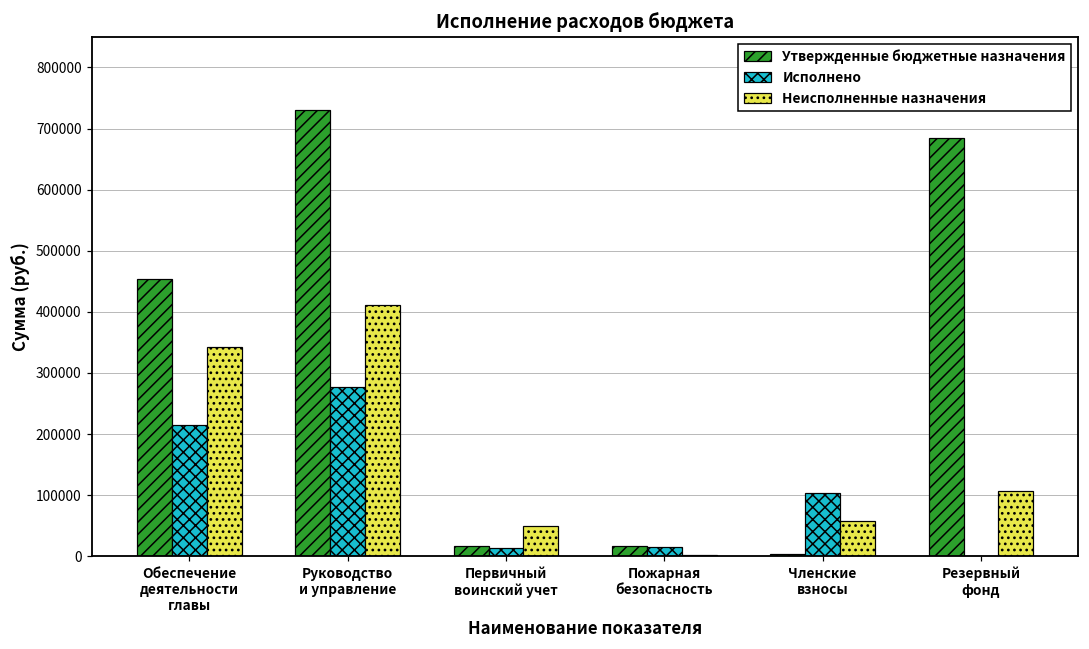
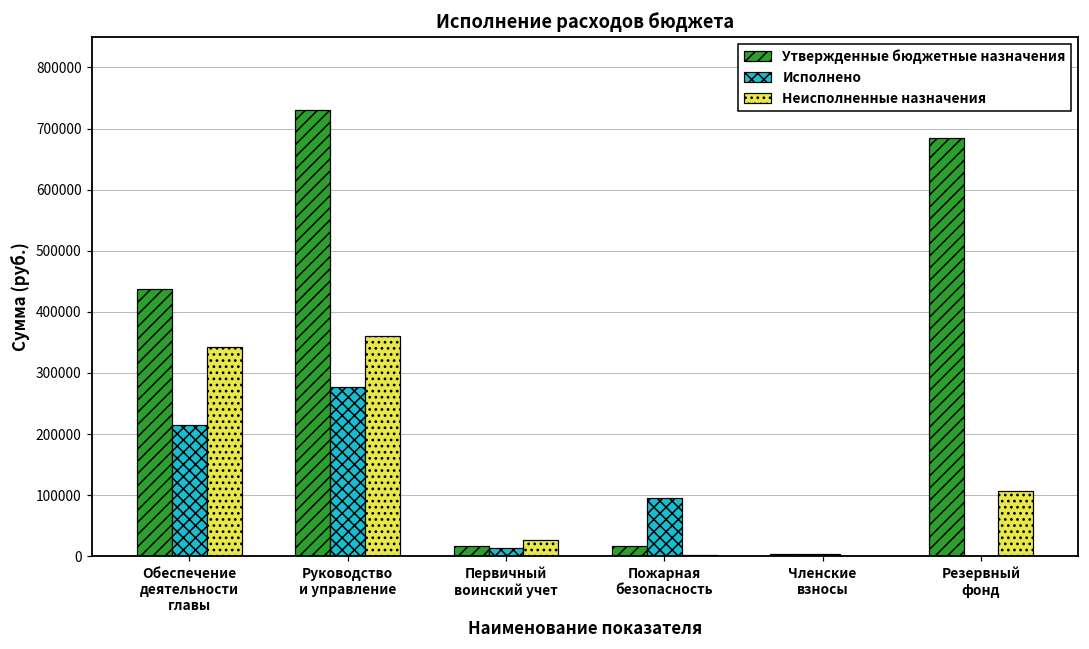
Утвержденные бюджетные назначения, Обеспечение деятельности главы: 450000 -> 440000
Неисполненные назначения, Руководство и управление: 410000 -> 360000
Неисполненные назначения, Первичный воинский учет: 50000 -> 30000
Исполнено, Пожарная безопасность: 20000 -> 90000
Исполнено, Членские взносы: 100000 -> 0
Неисполненные назначения, Членские взносы: 60000 -> 0
